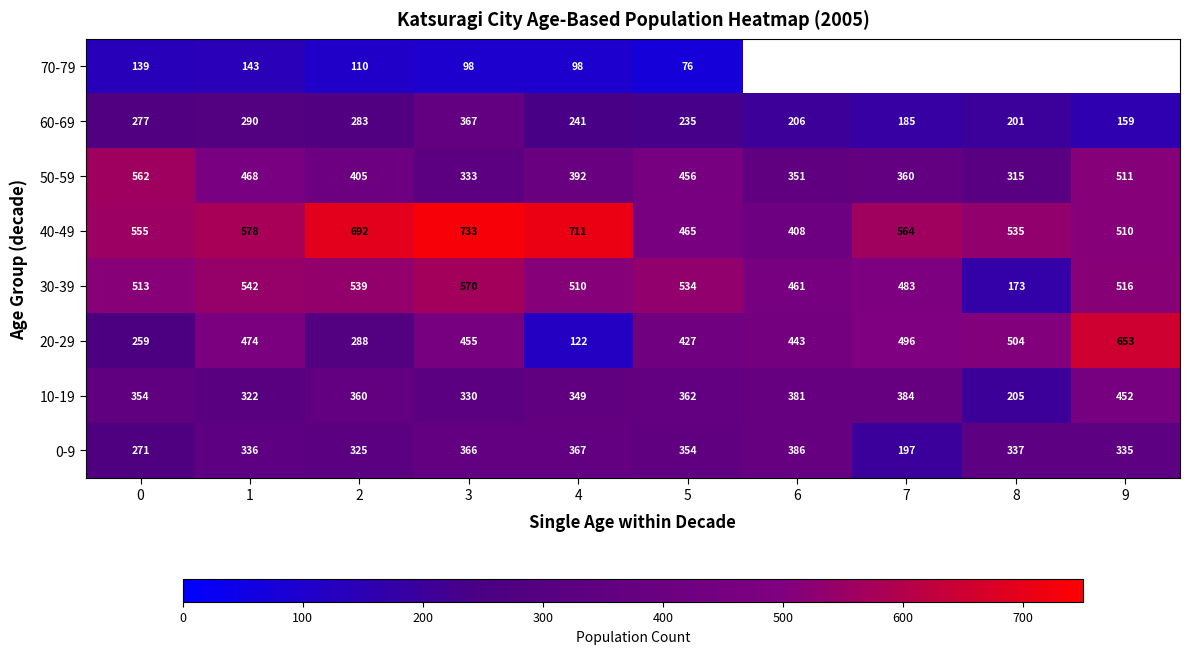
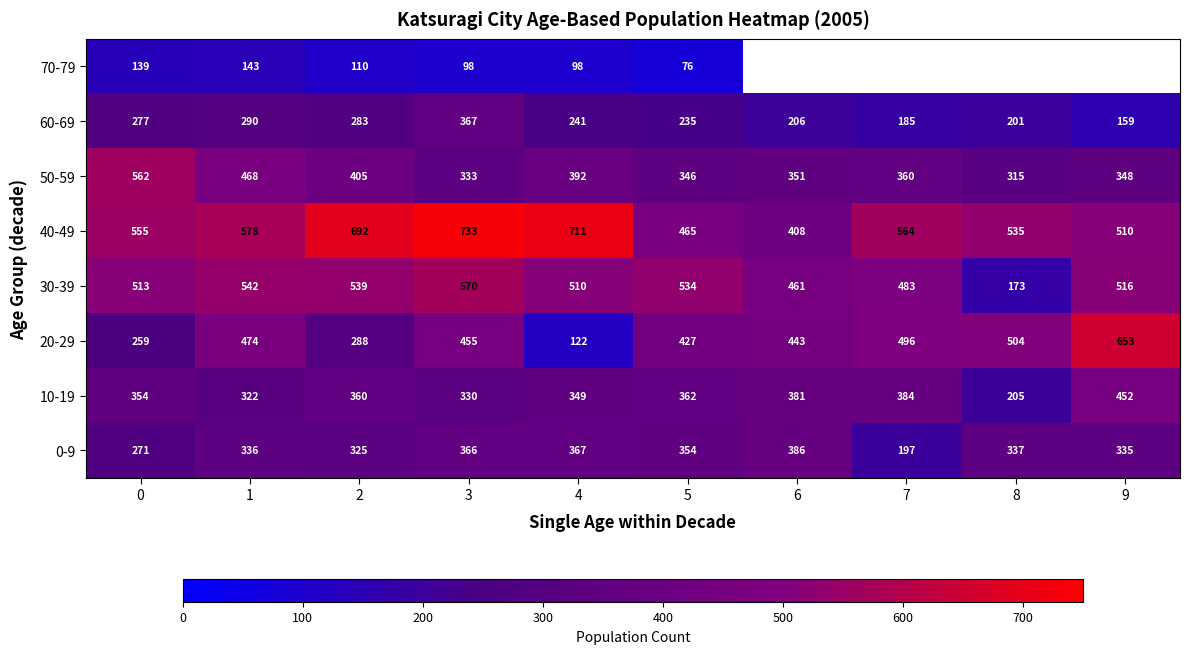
50-59, 5: 456 -> 346
50-59, 9: 511 -> 348
